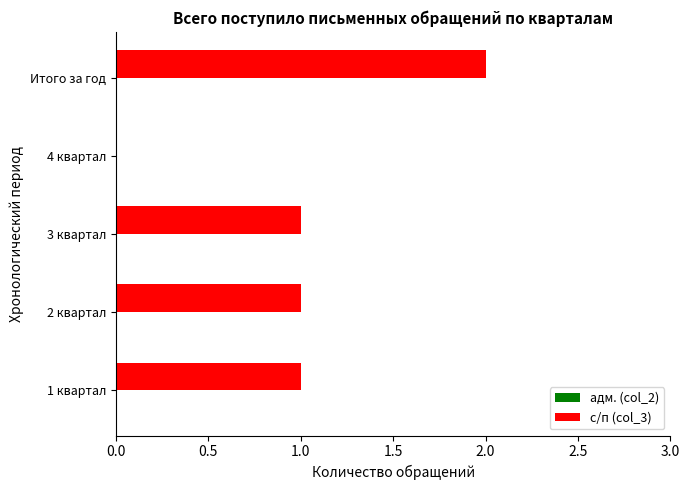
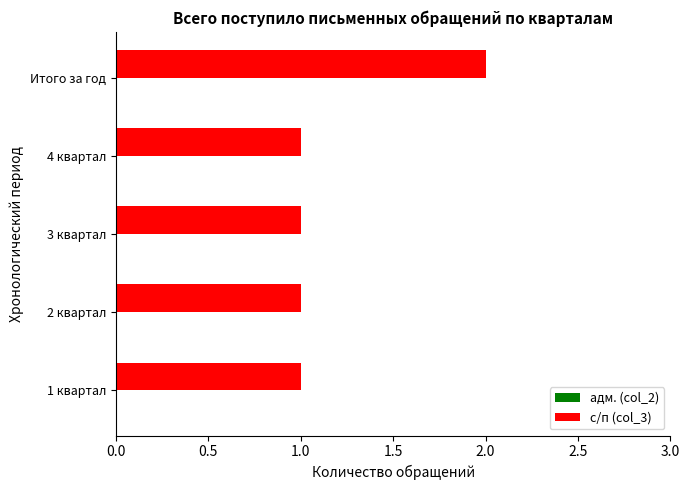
с/п (col_3), 4 квартал: 0 -> 1
